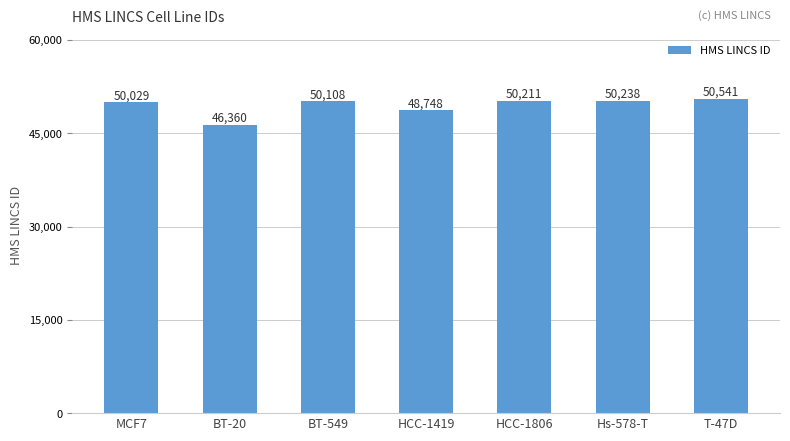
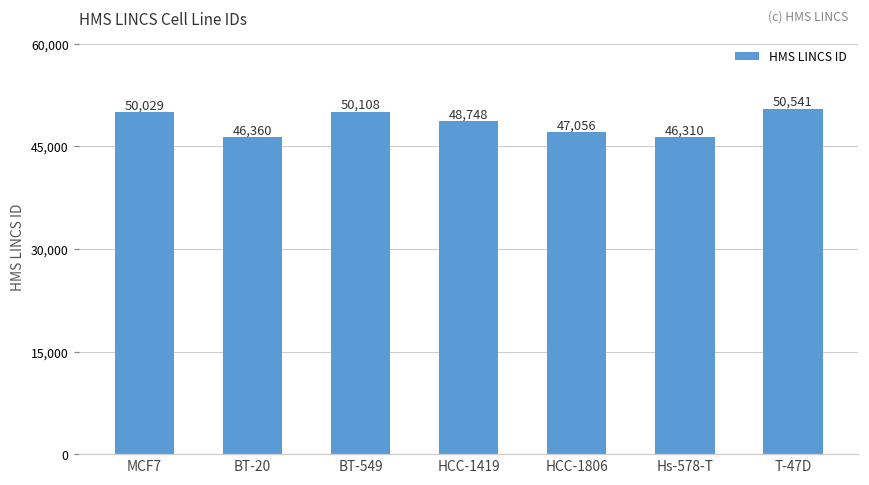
HCC-1806: 50,211 -> 47,056
Hs-578-T: 50,238 -> 46,310
